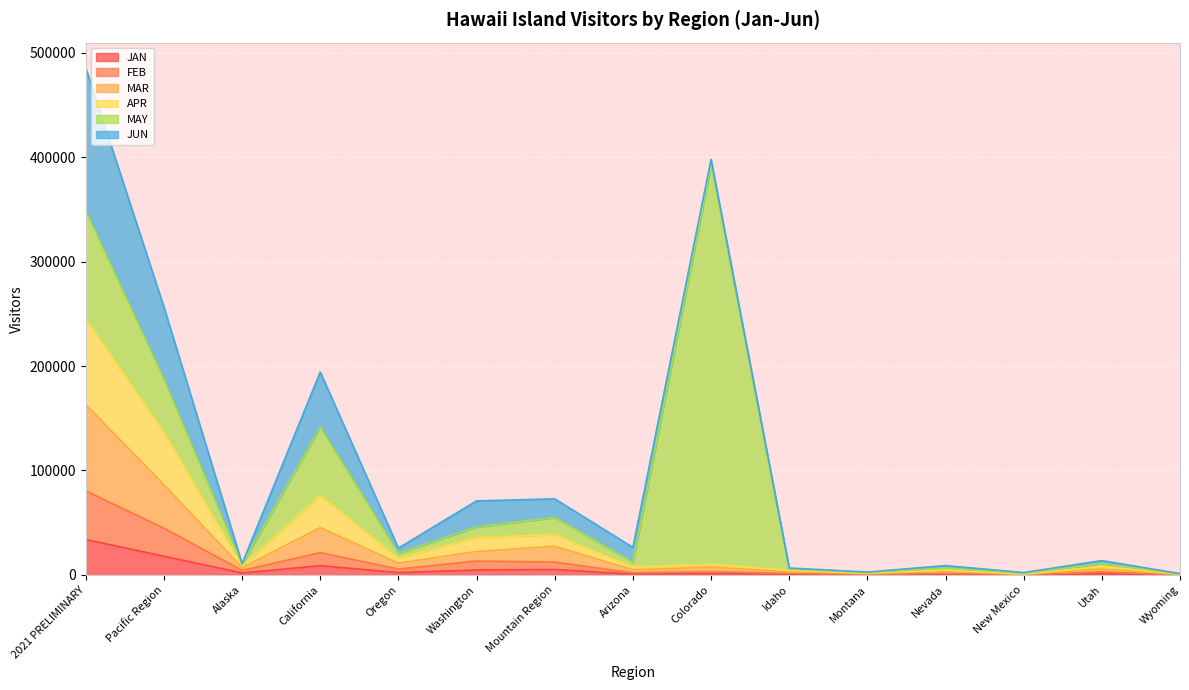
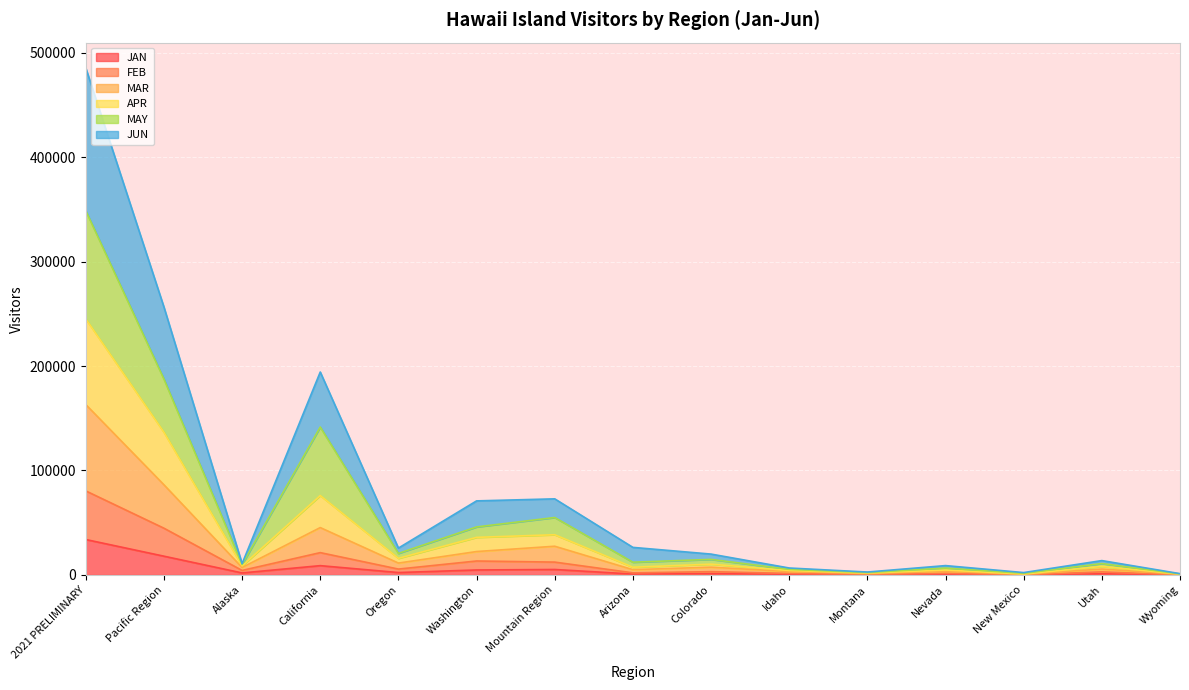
MAY, Colorado: 382000 -> 5000
